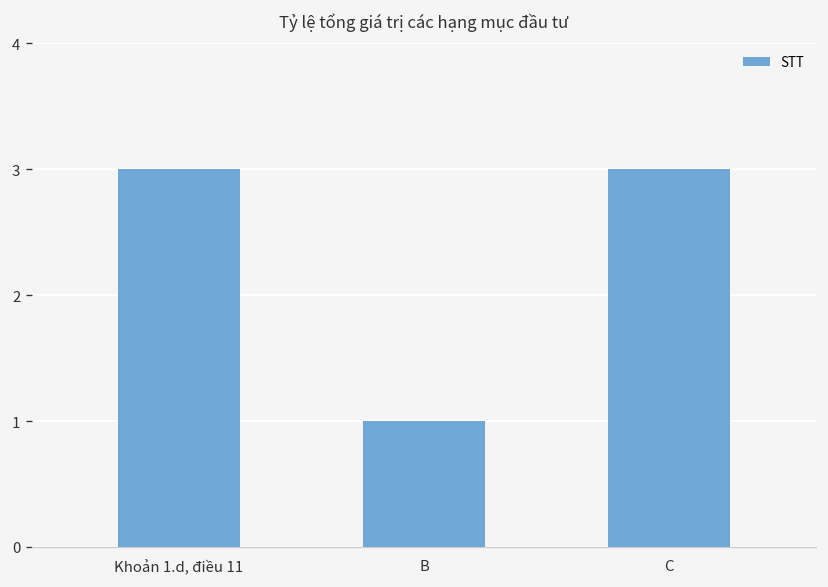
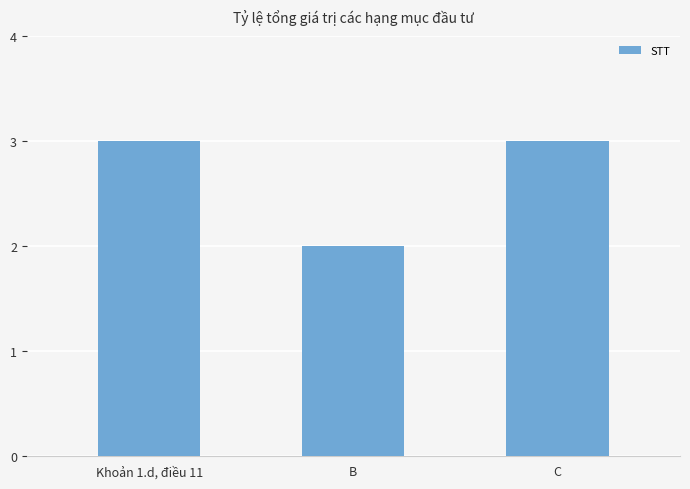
B: 1 -> 2
